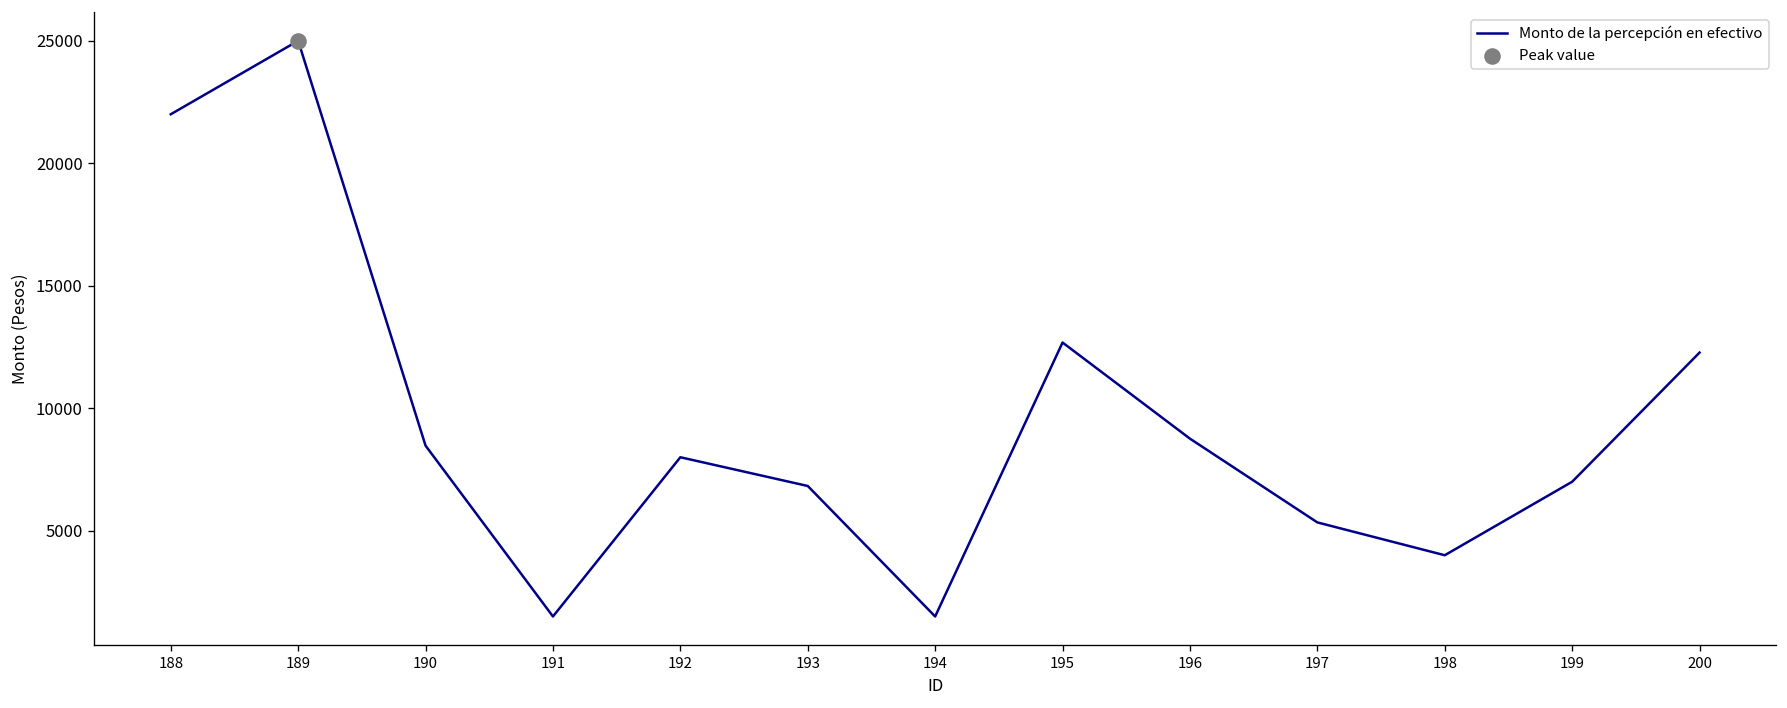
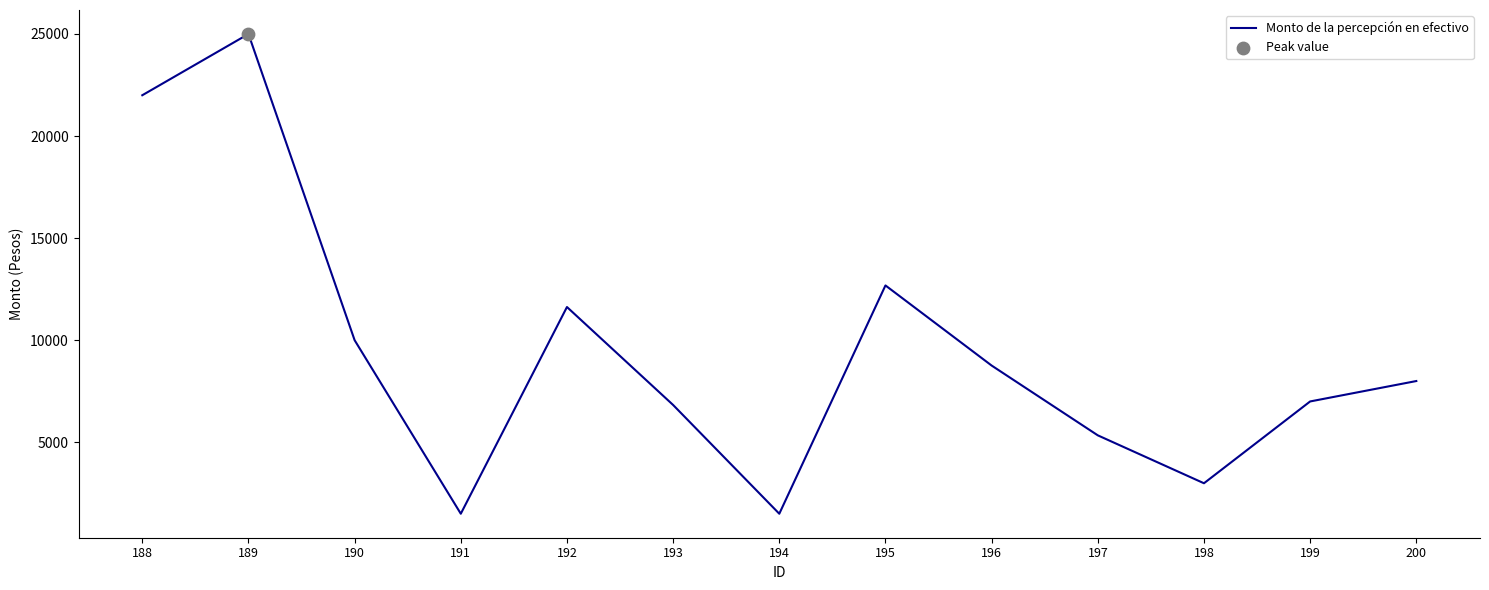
Monto de la percepción en efectivo, 190: 8500 -> 10000
Monto de la percepción en efectivo, 192: 8000 -> 11600
Monto de la percepción en efectivo, 198: 4000 -> 3000
Monto de la percepción en efectivo, 200: 12300 -> 8000
